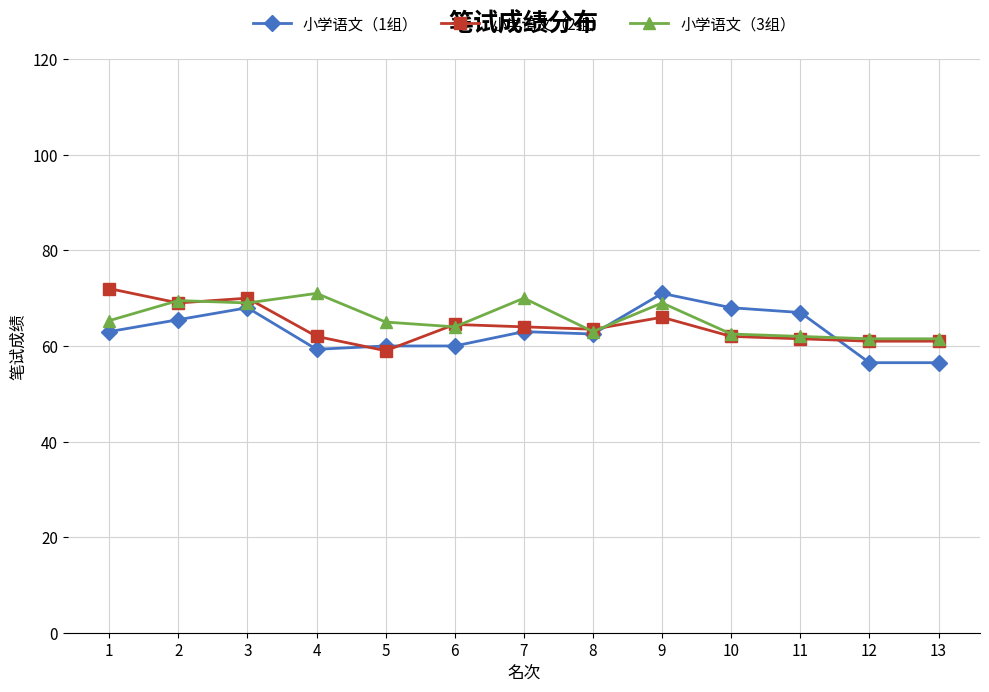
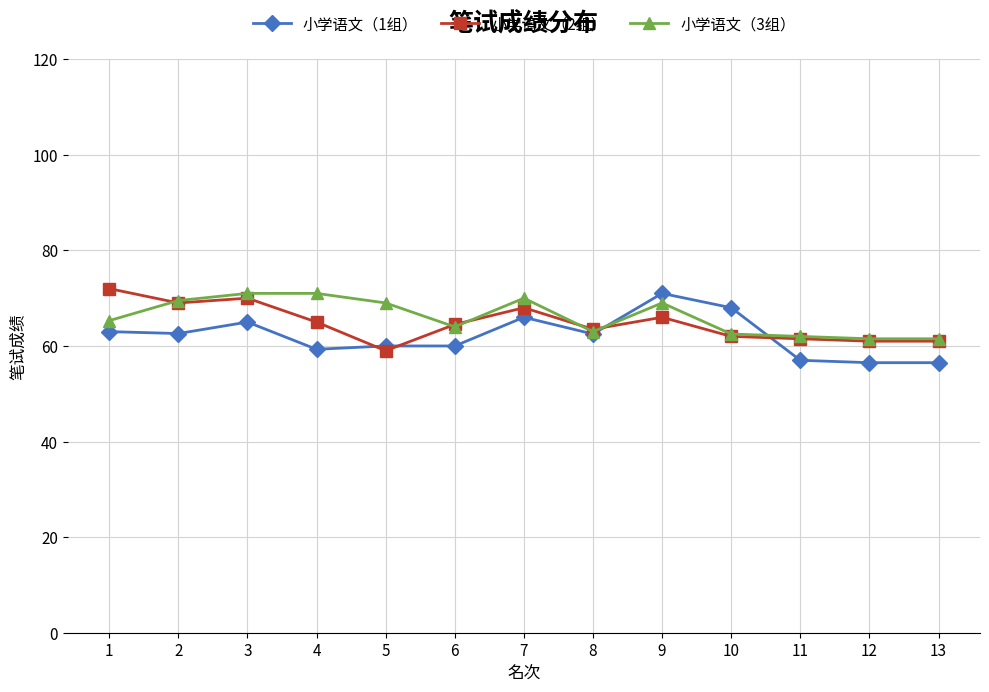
小学语文（1组）, 2: 66 -> 63
小学语文（1组）, 3: 68 -> 65
小学语文（3组）, 3: 69 -> 71
小学语文（2组）, 4: 62 -> 65
小学语文（3组）, 5: 65 -> 69
小学语文（1组）, 7: 63 -> 66
小学语文（2组）, 7: 64 -> 68
小学语文（1组）, 11: 67 -> 57
